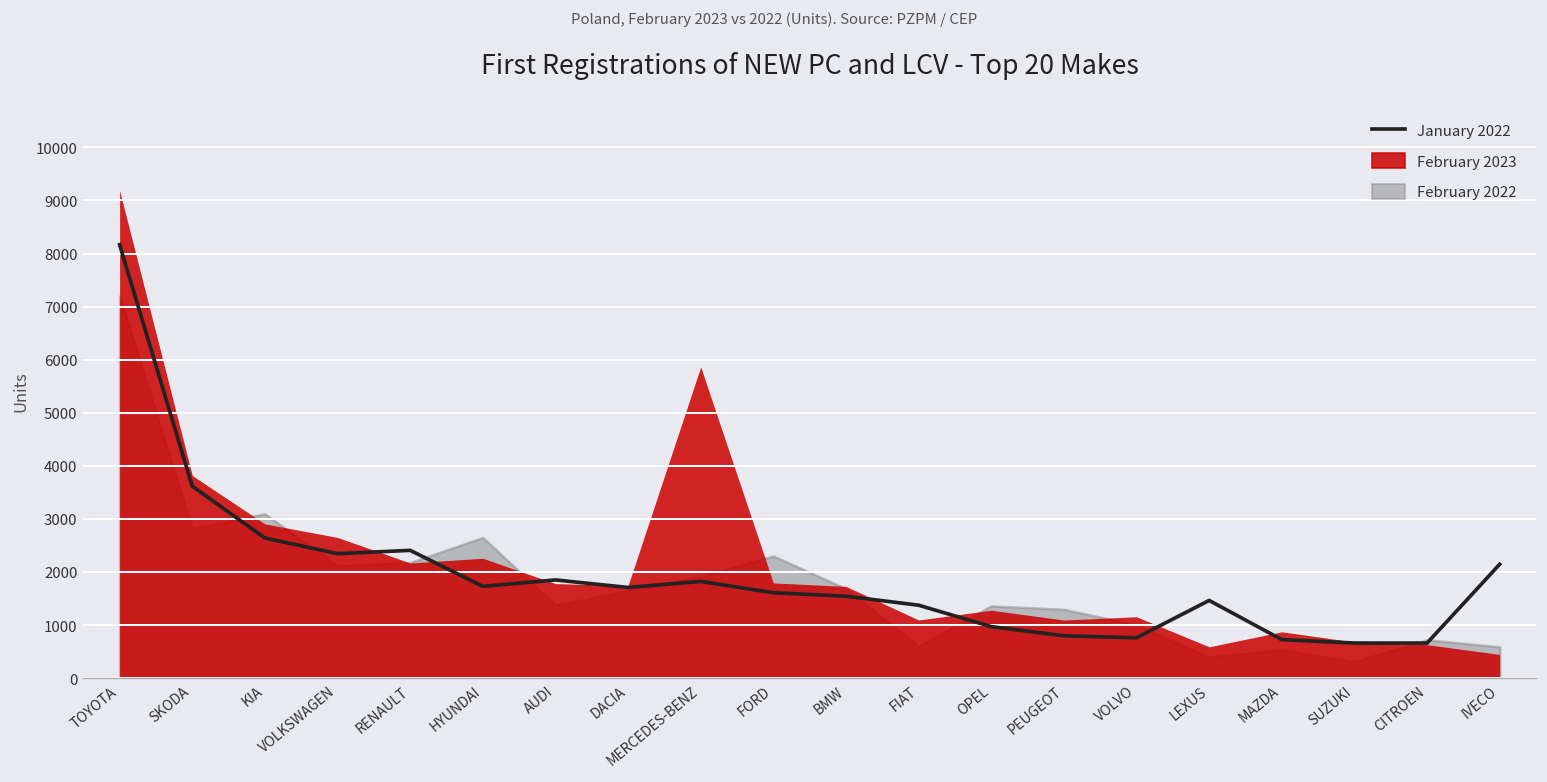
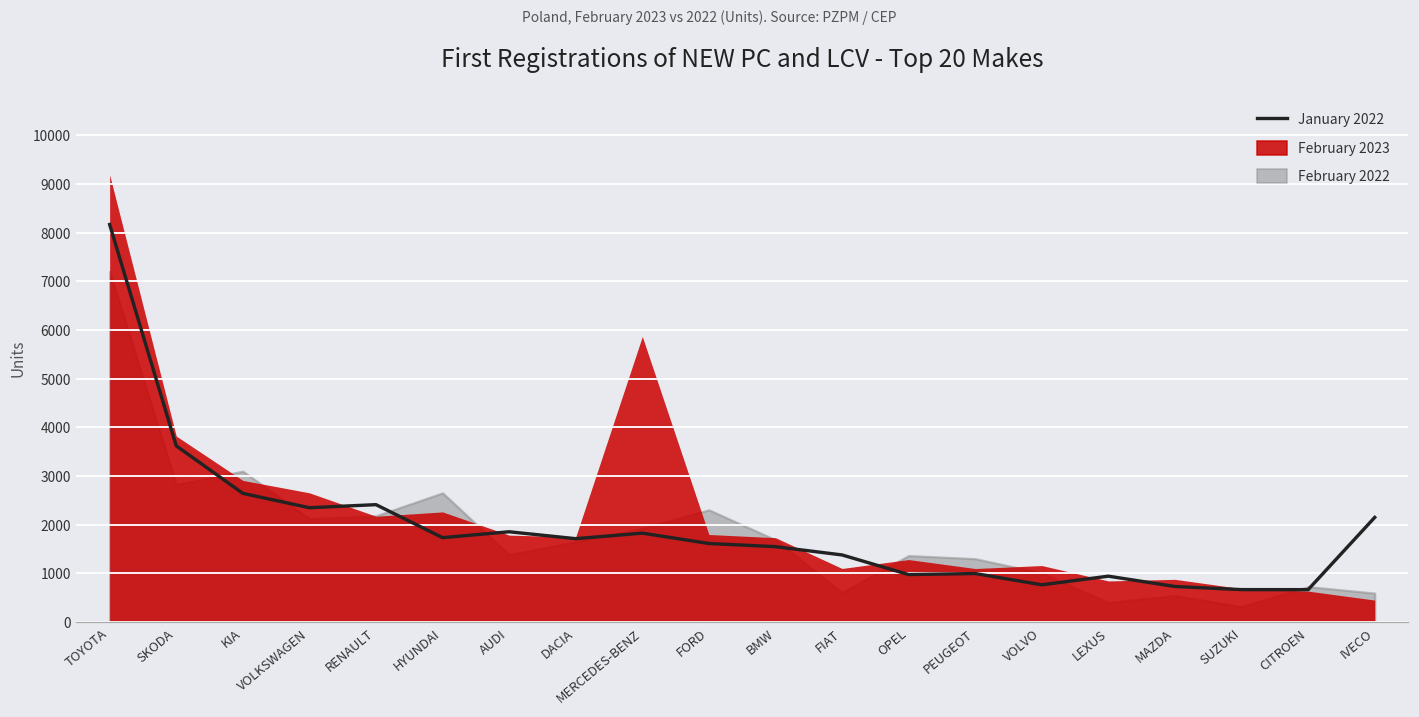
January 2022, PEUGEOT: 800 -> 1000
February 2023, LEXUS: 600 -> 800
January 2022, LEXUS: 1500 -> 900
